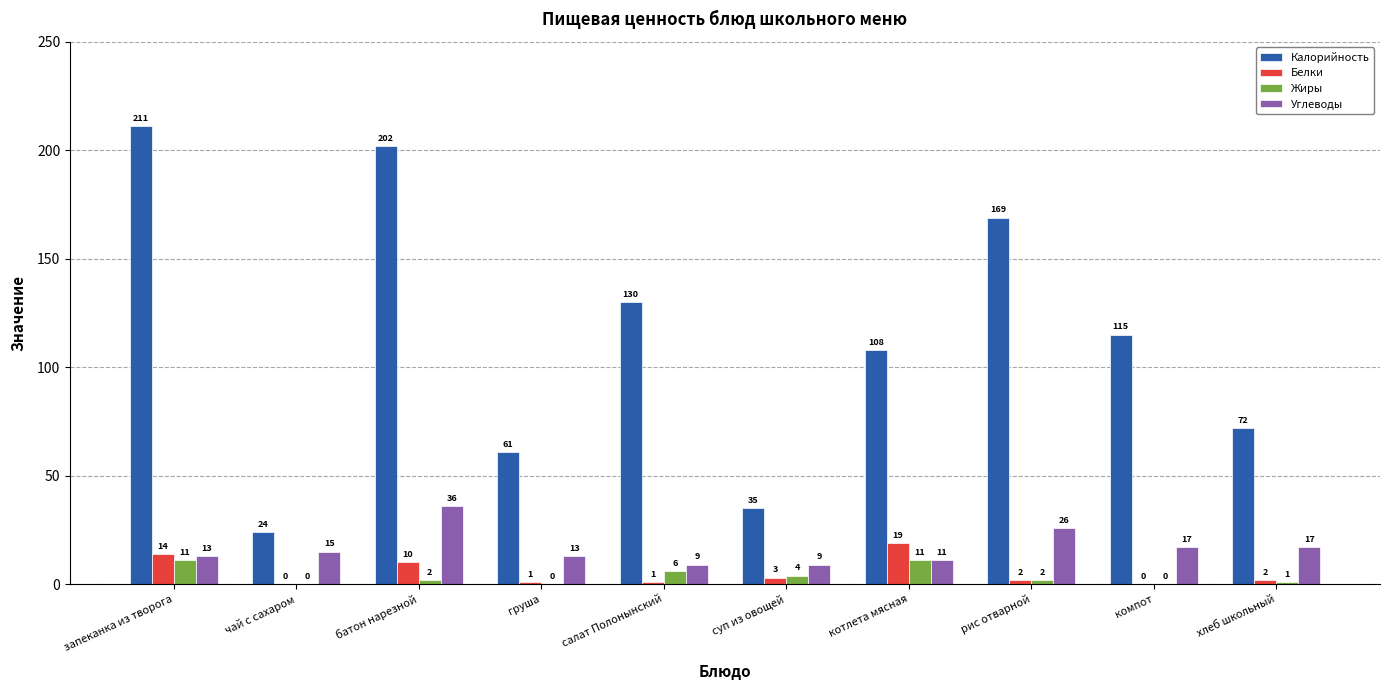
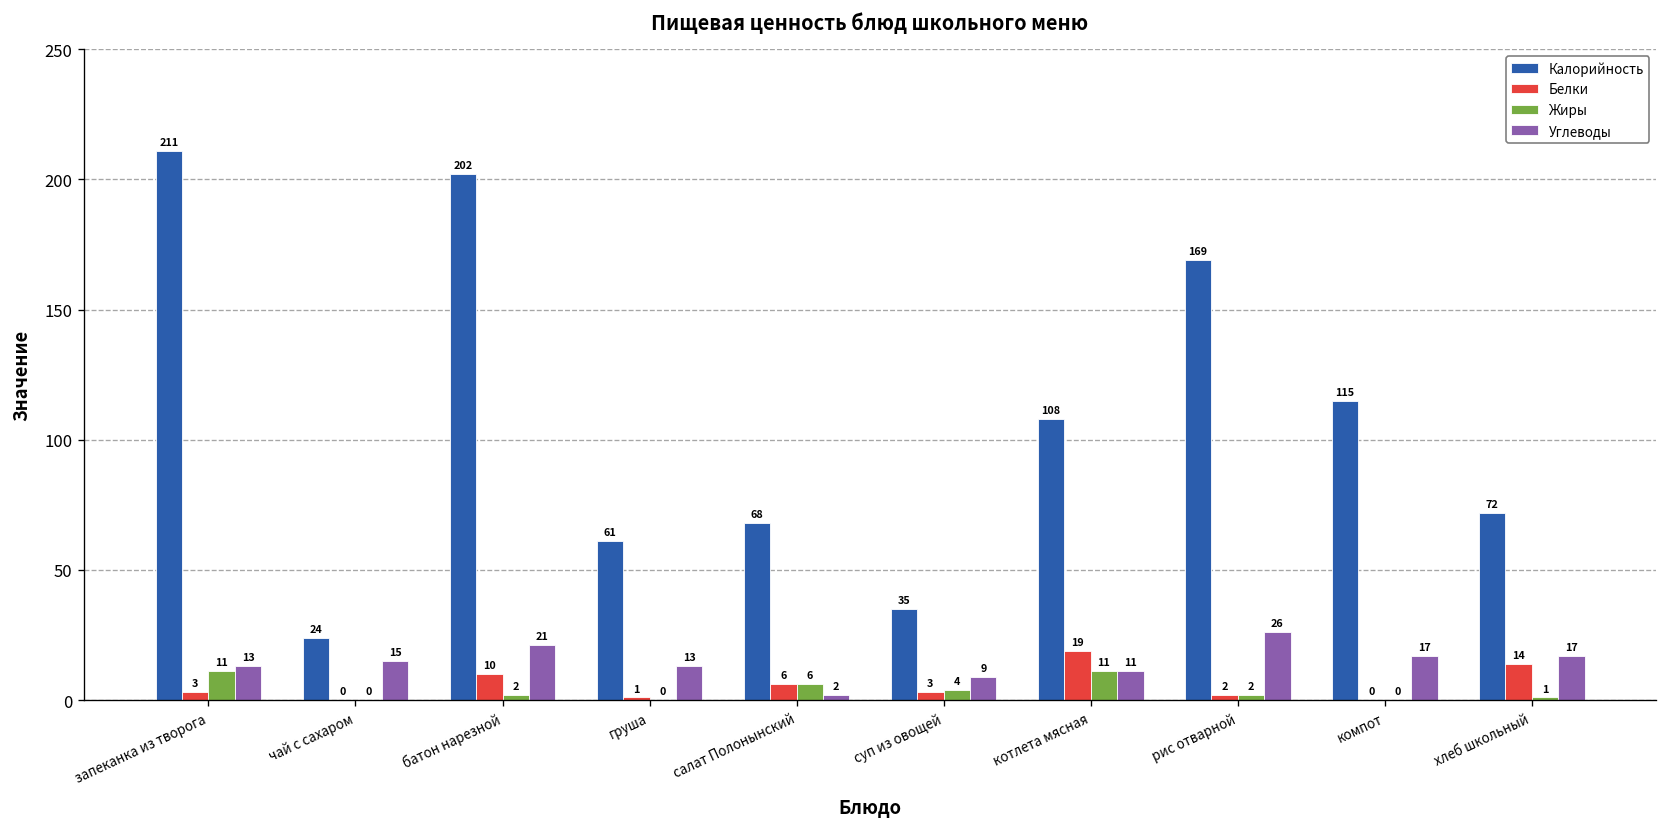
Белки, запеканка из творога: 14 -> 3
Углеводы, батон нарезной: 36 -> 21
Калорийность, салат Полонынский: 130 -> 68
Белки, салат Полонынский: 1 -> 6
Углеводы, салат Полонынский: 9 -> 2
Белки, хлеб школьный: 2 -> 14
